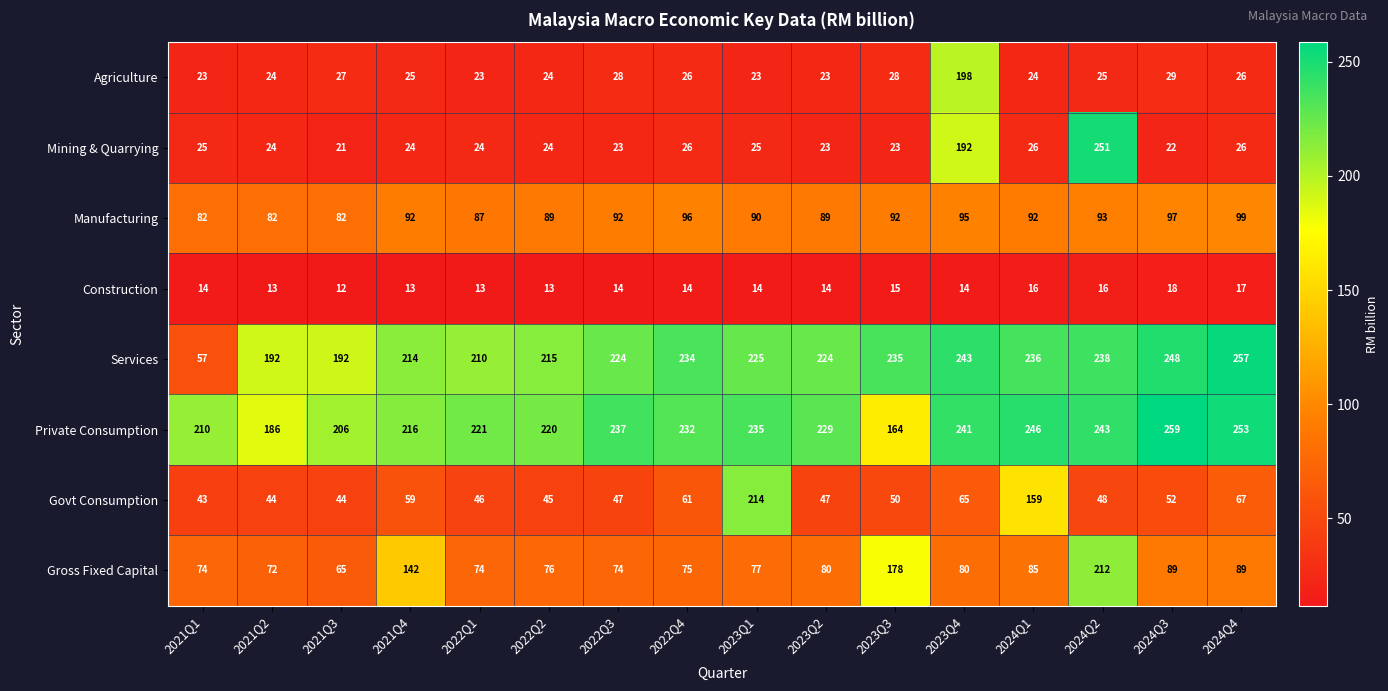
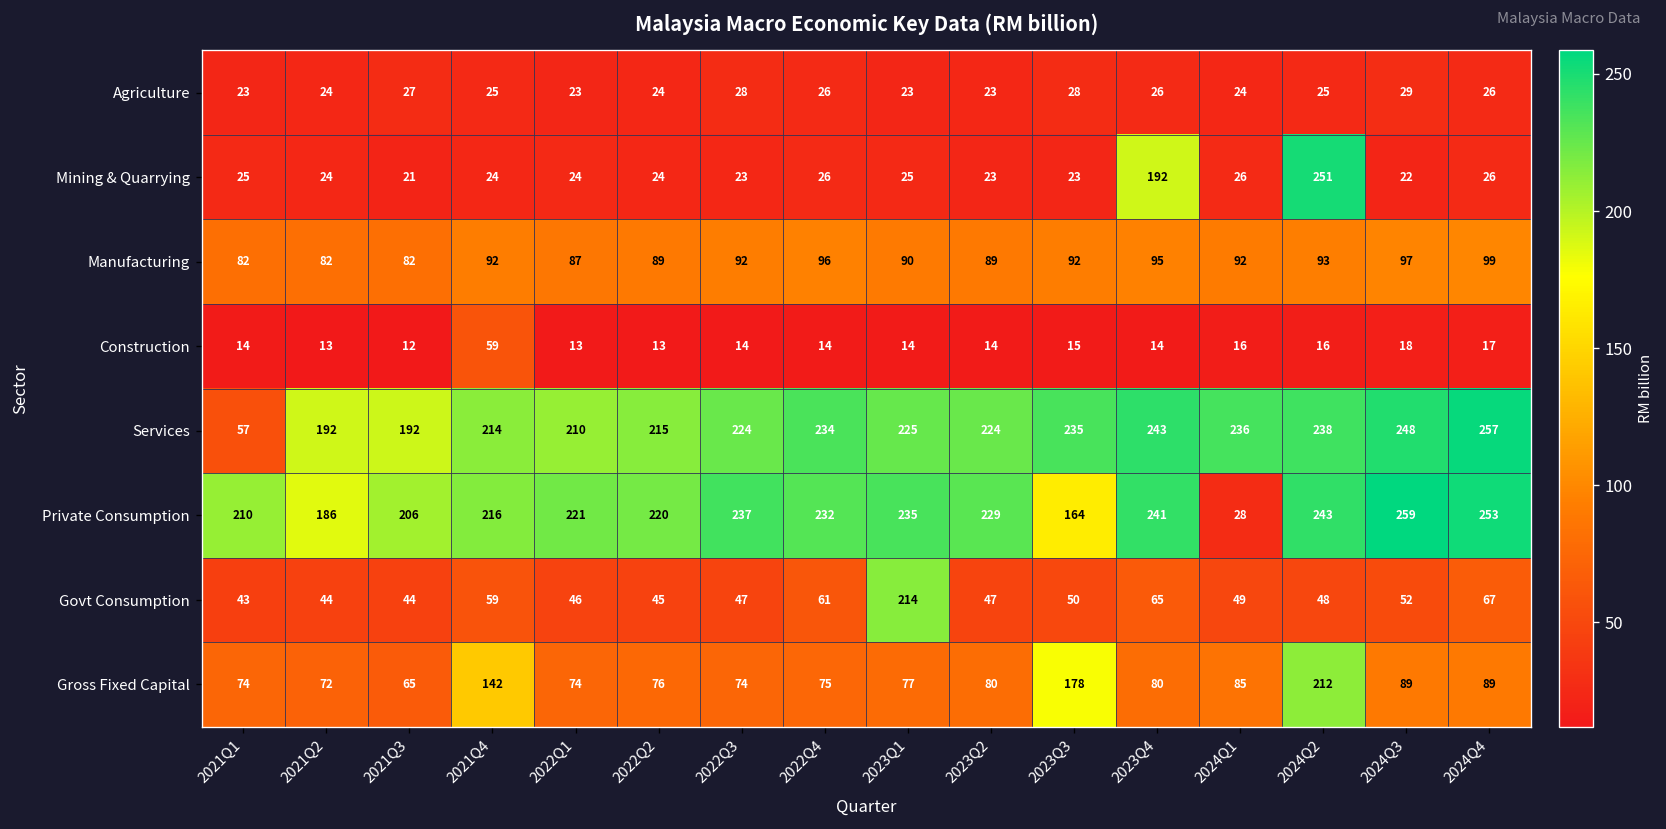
Agriculture, 2023Q4: 198 -> 26
Construction, 2021Q4: 13 -> 59
Private Consumption, 2024Q1: 246 -> 28
Govt Consumption, 2024Q1: 159 -> 49
